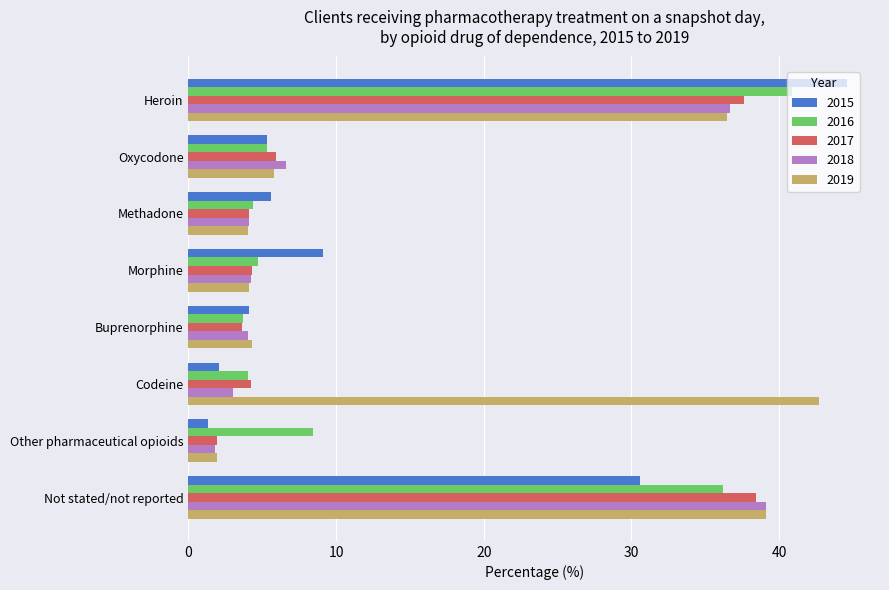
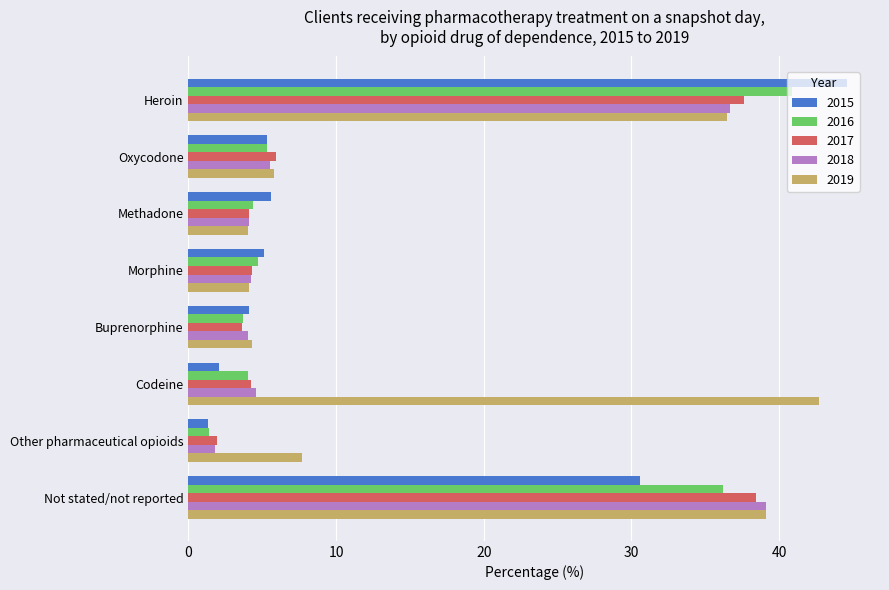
2018, Oxycodone: 6.6 -> 5.5
2015, Morphine: 9.1 -> 5.1
2018, Codeine: 3.0 -> 4.6
2016, Other pharmaceutical opioids: 8.4 -> 1.4
2019, Other pharmaceutical opioids: 1.9 -> 7.7
